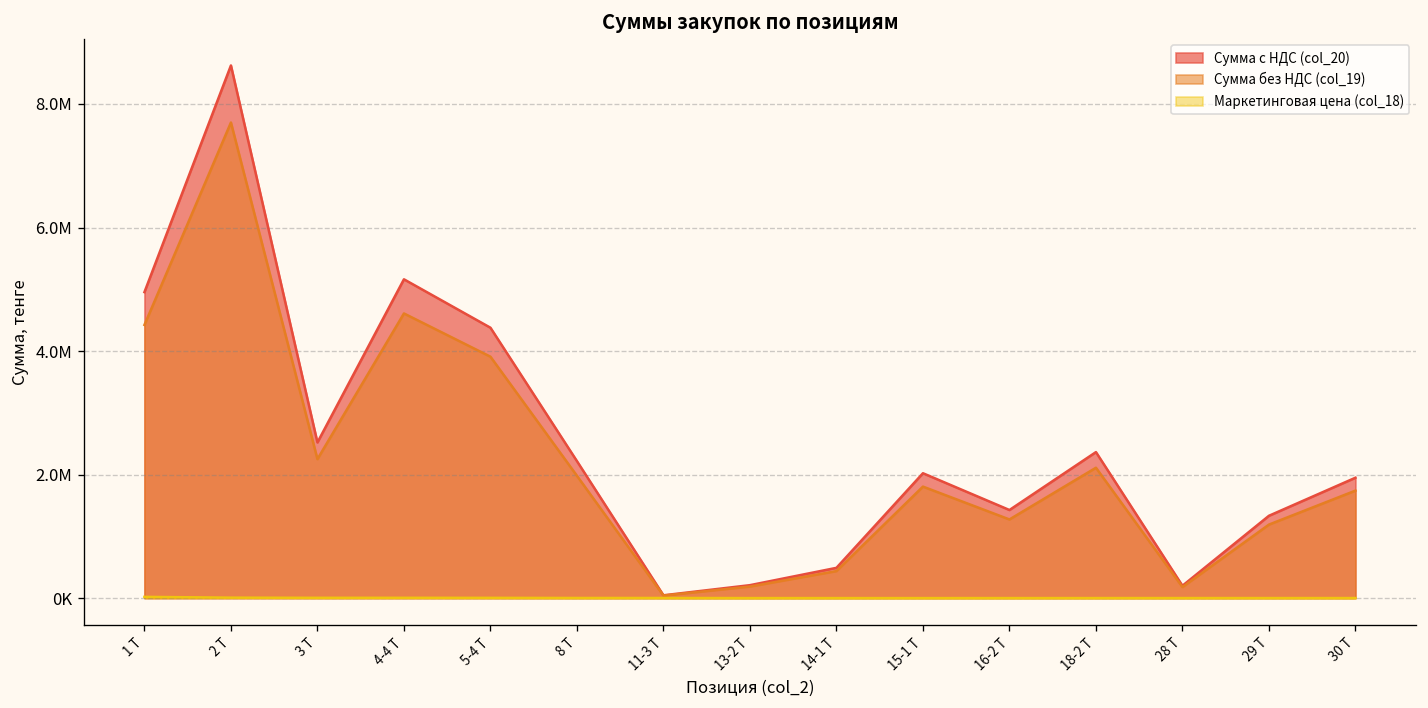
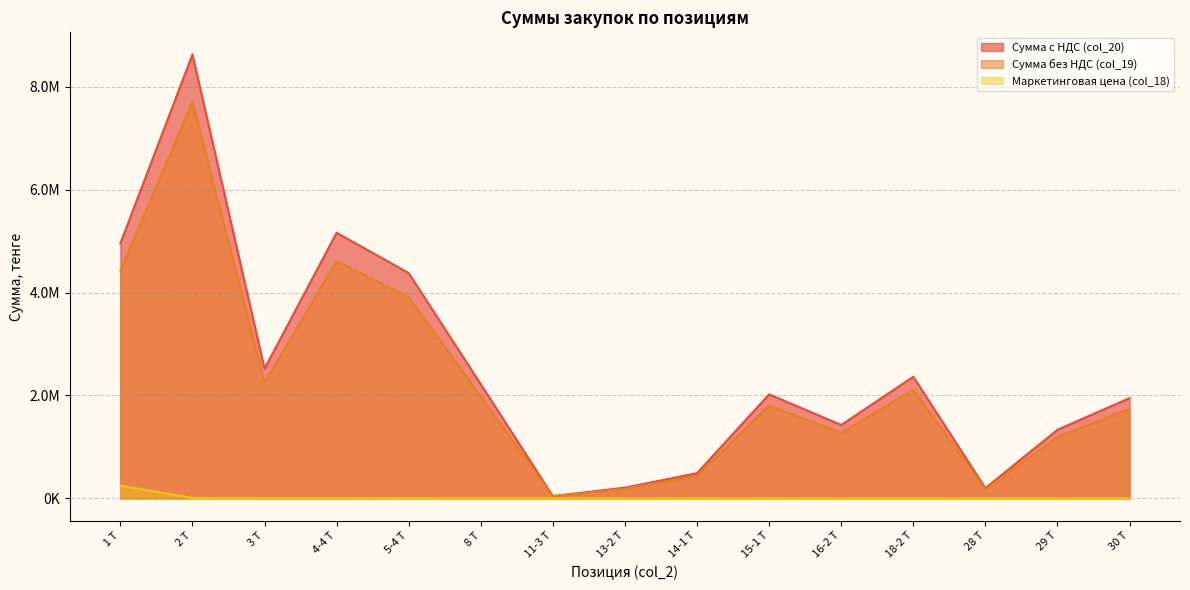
Маркетинговая цена (col_18), 1 Т: 0 -> 200000
